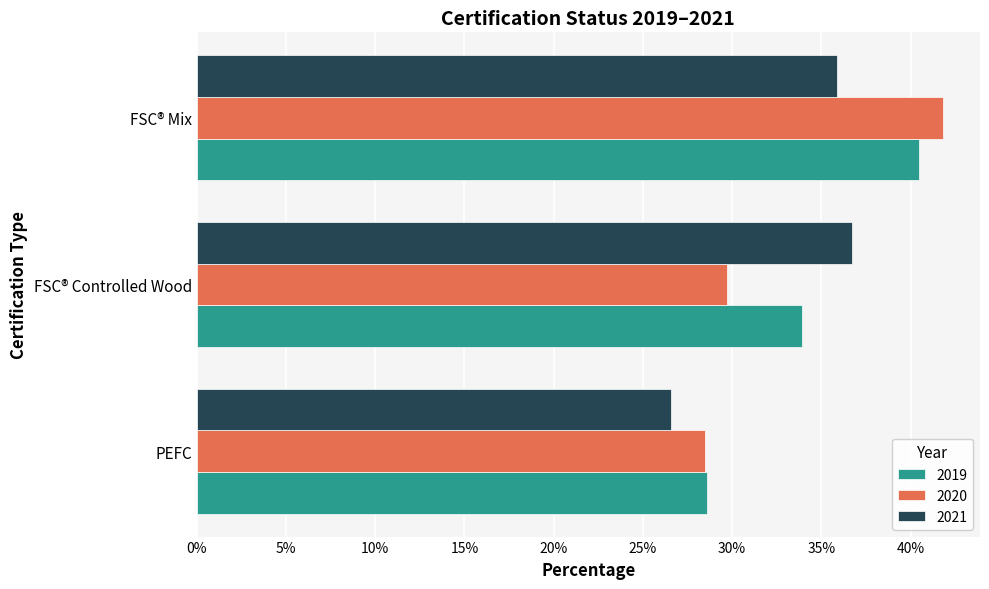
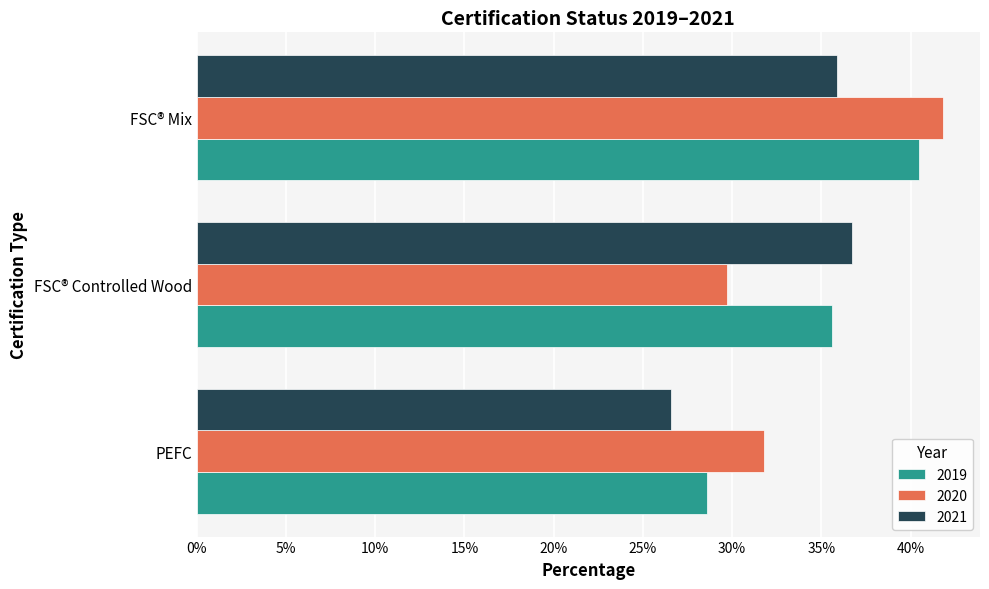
2019, FSC® Controlled Wood: 33.9% -> 35.6%
2020, PEFC: 28.5% -> 31.8%
